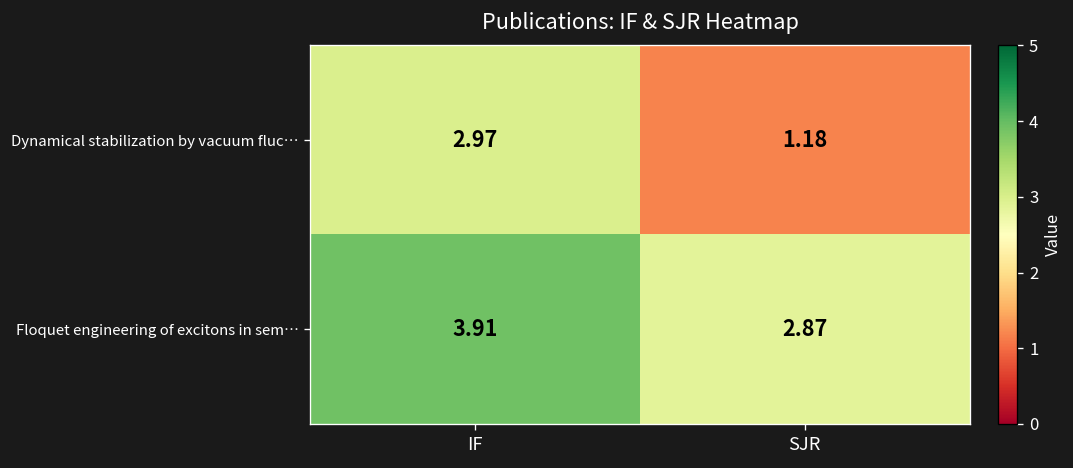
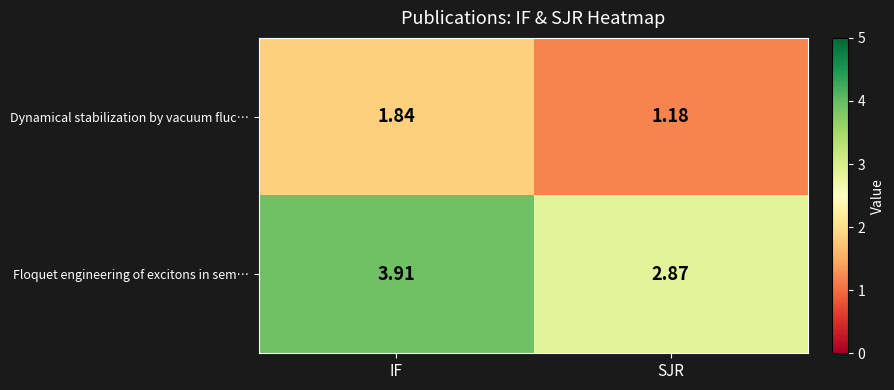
Dynamical stabilization by vacuum fluc…, IF: 2.97 -> 1.84
